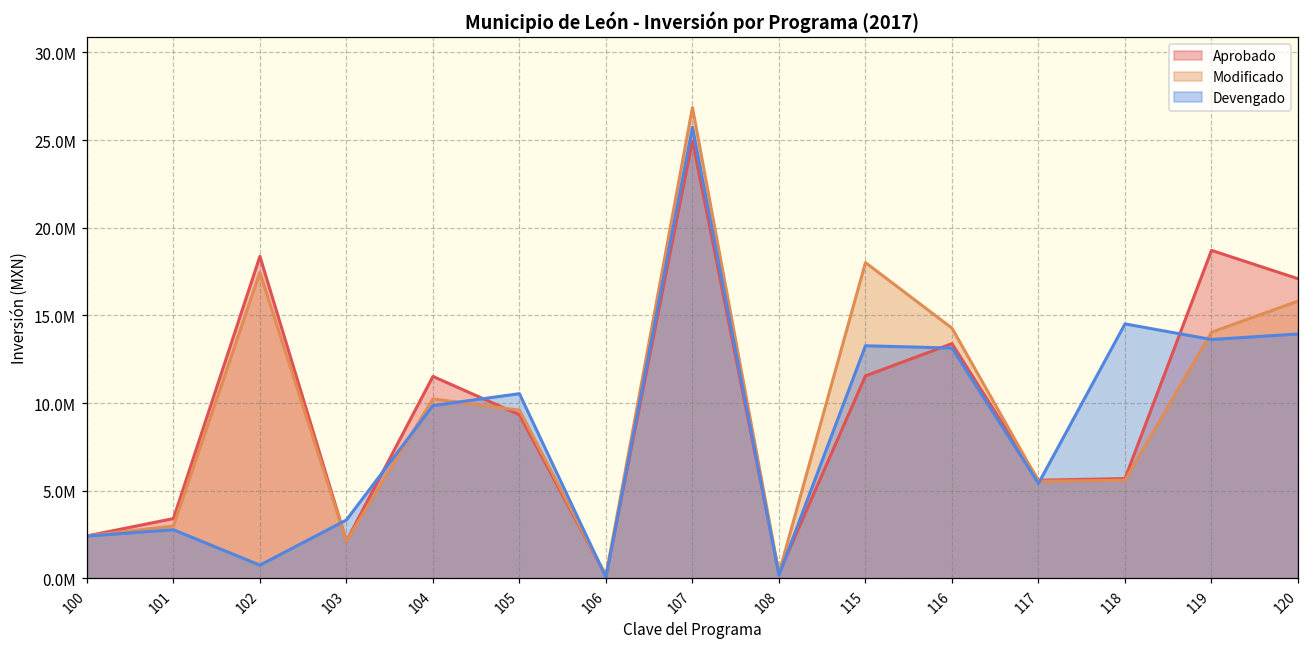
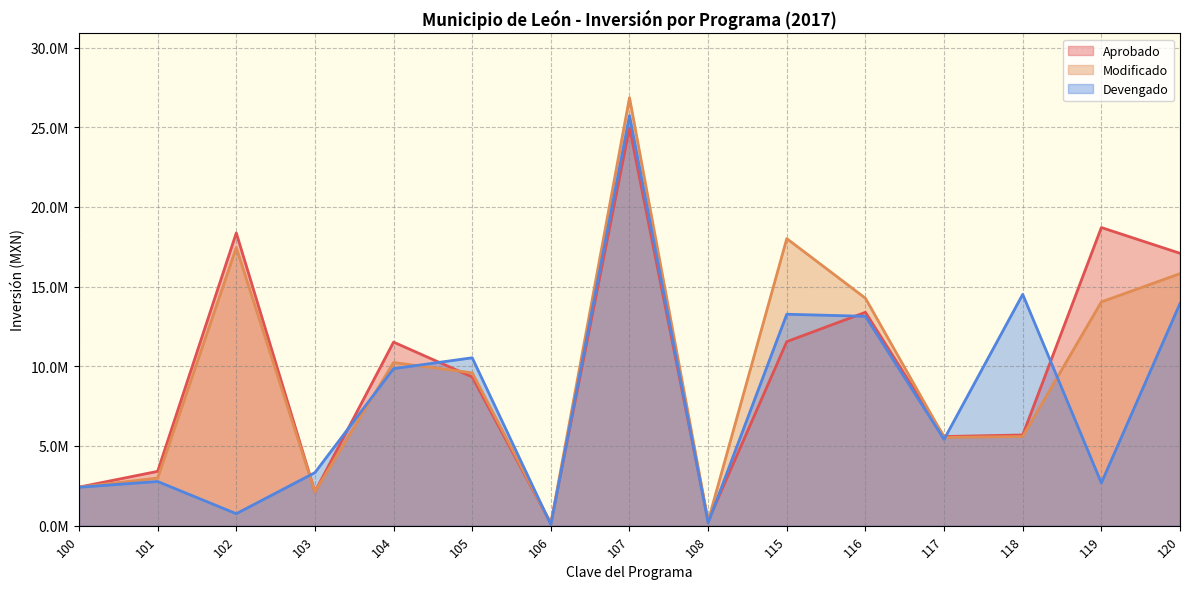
Devengado, 119: 13600000 -> 2700000
